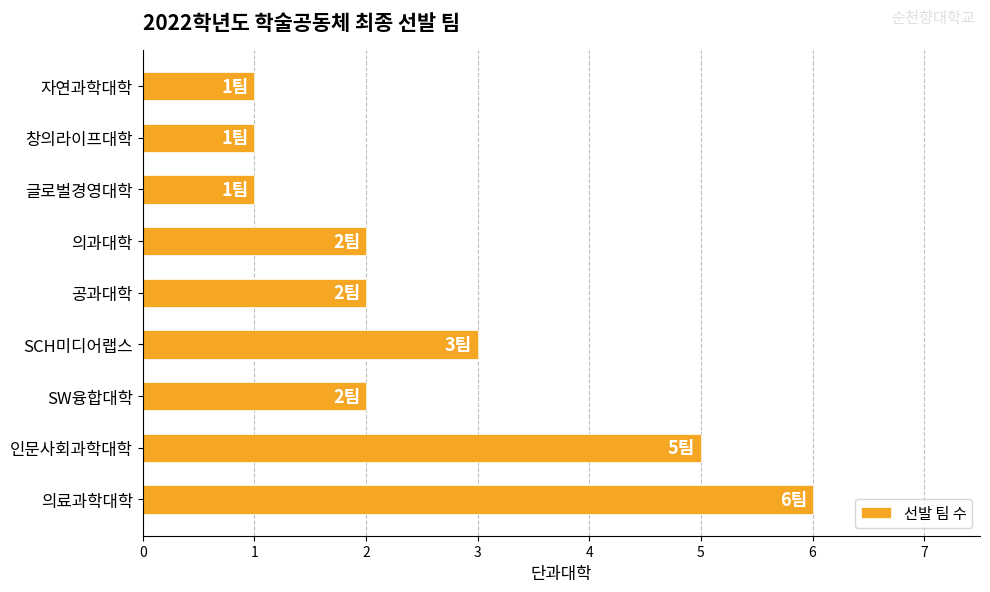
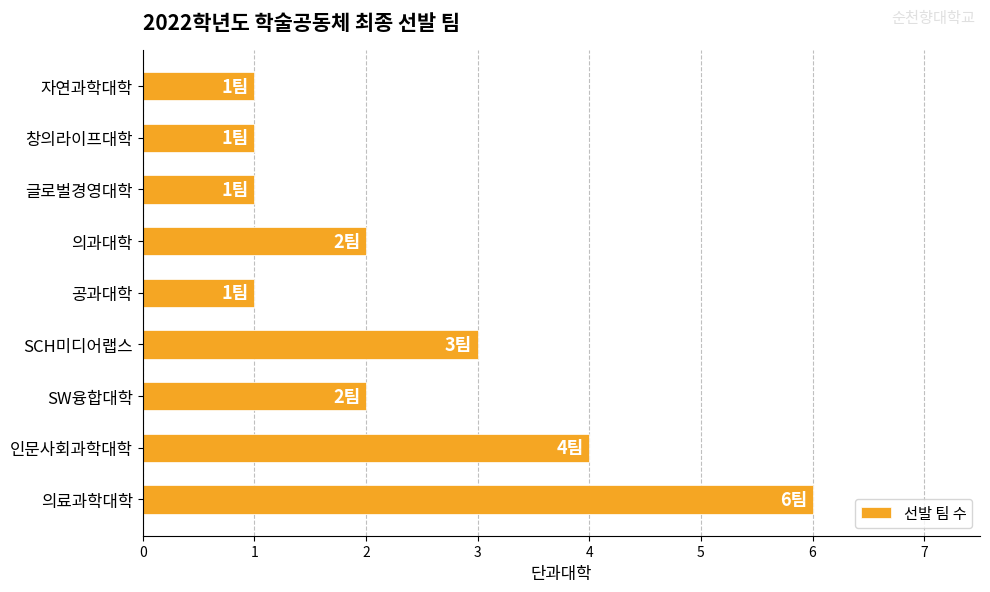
공과대학: 2팀 -> 1팀
인문사회과학대학: 5팀 -> 4팀
